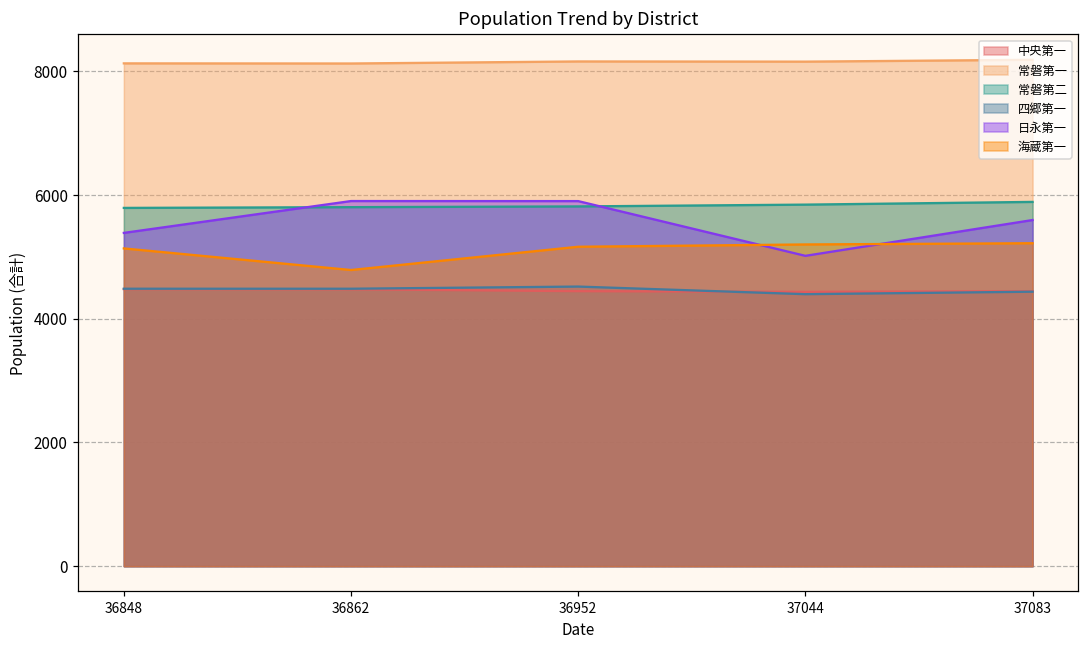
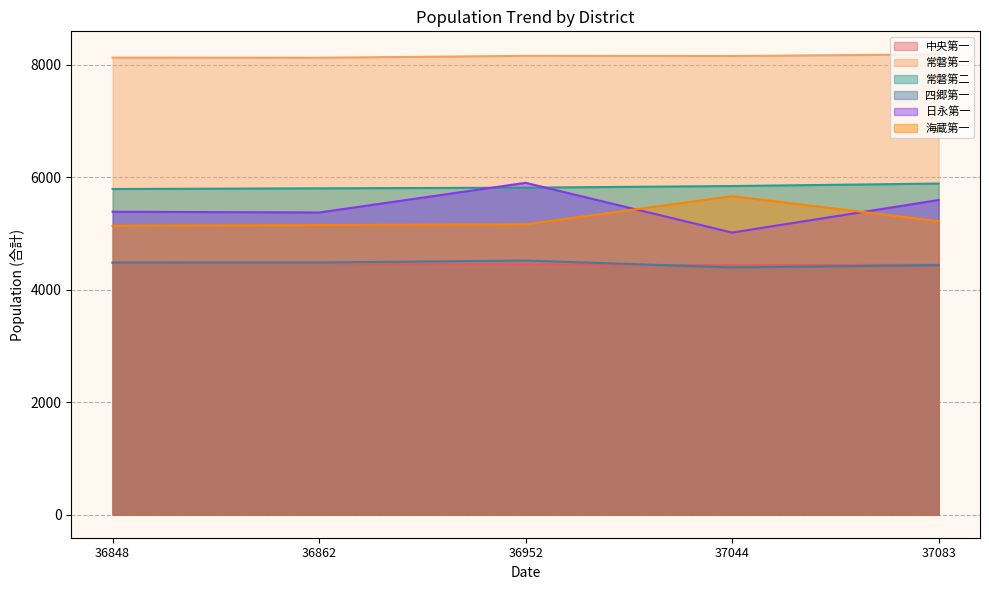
日永第一, 36862: 5900 -> 5400
海蔵第一, 36862: 4800 -> 5200
海蔵第一, 37044: 5200 -> 5700
